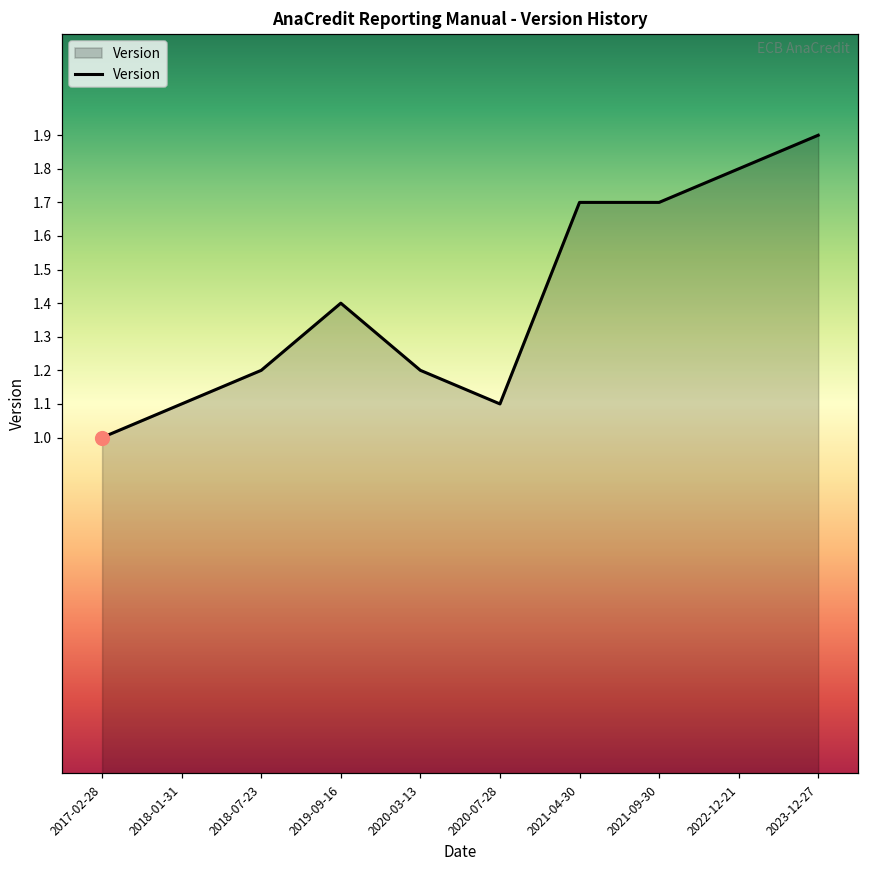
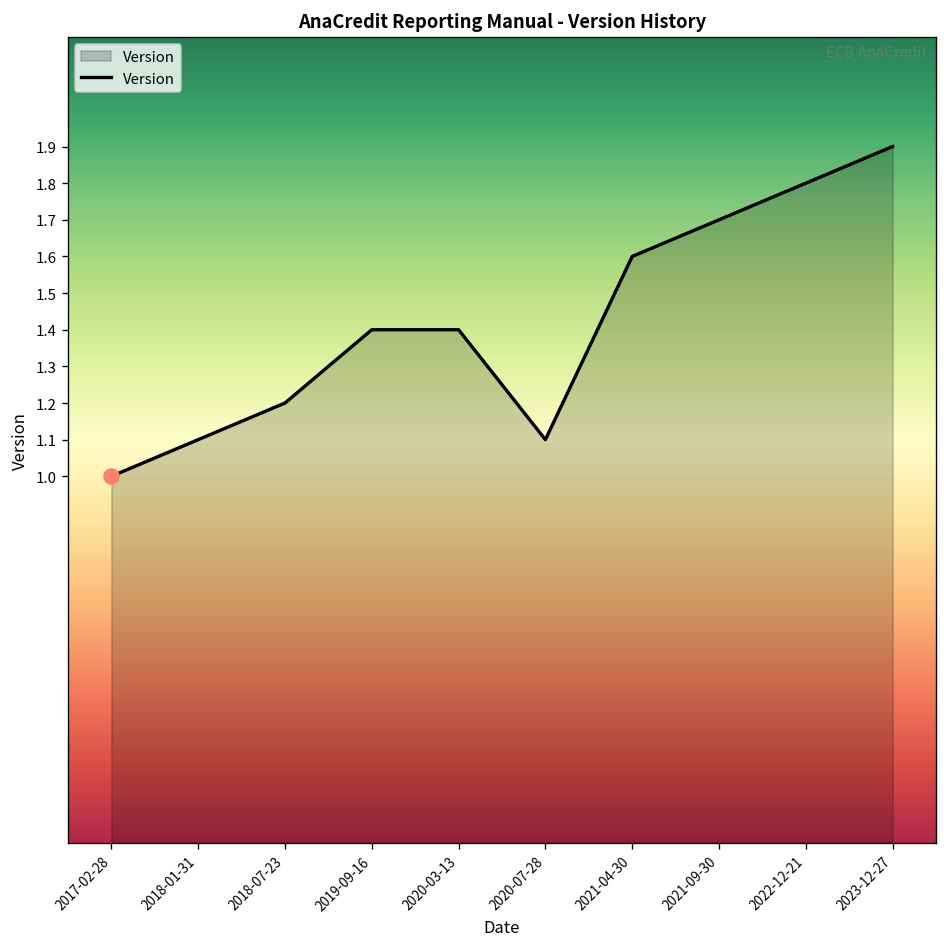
Version, 2020-03-13: 1.2 -> 1.4
Version, 2021-04-30: 1.7 -> 1.6
